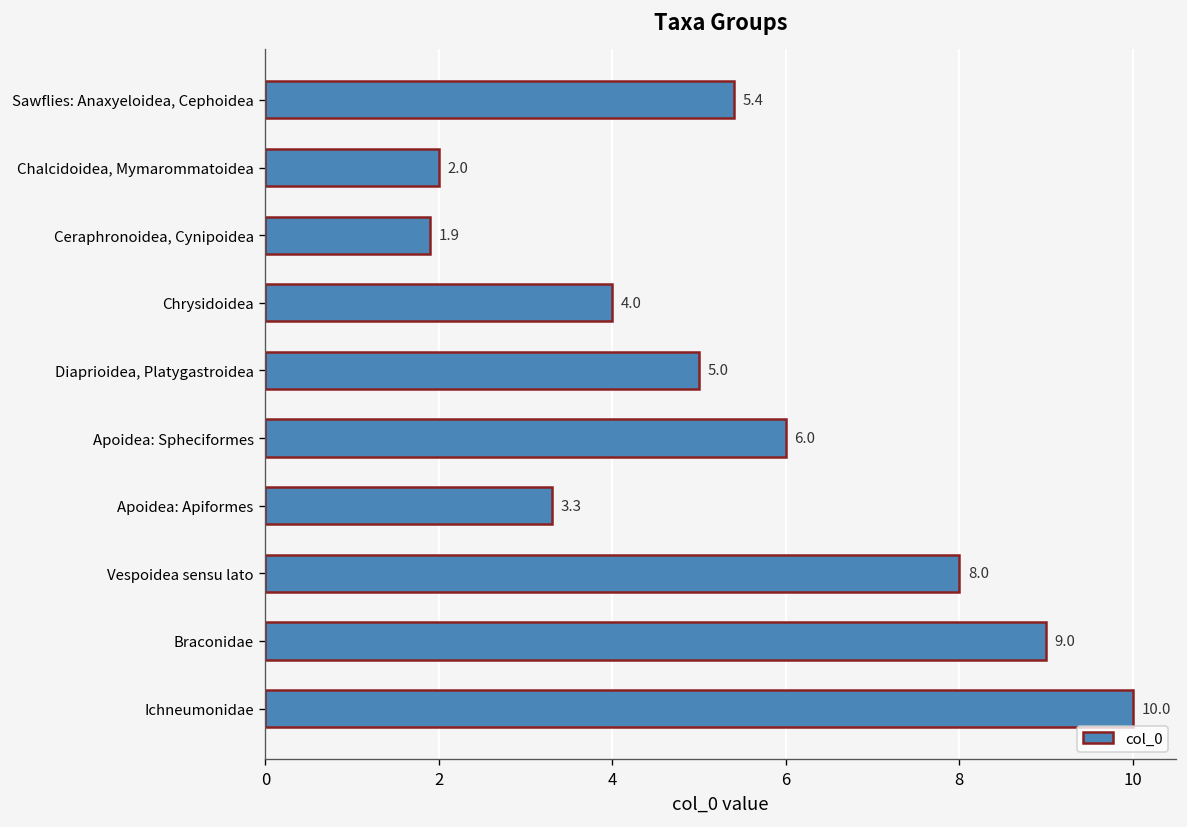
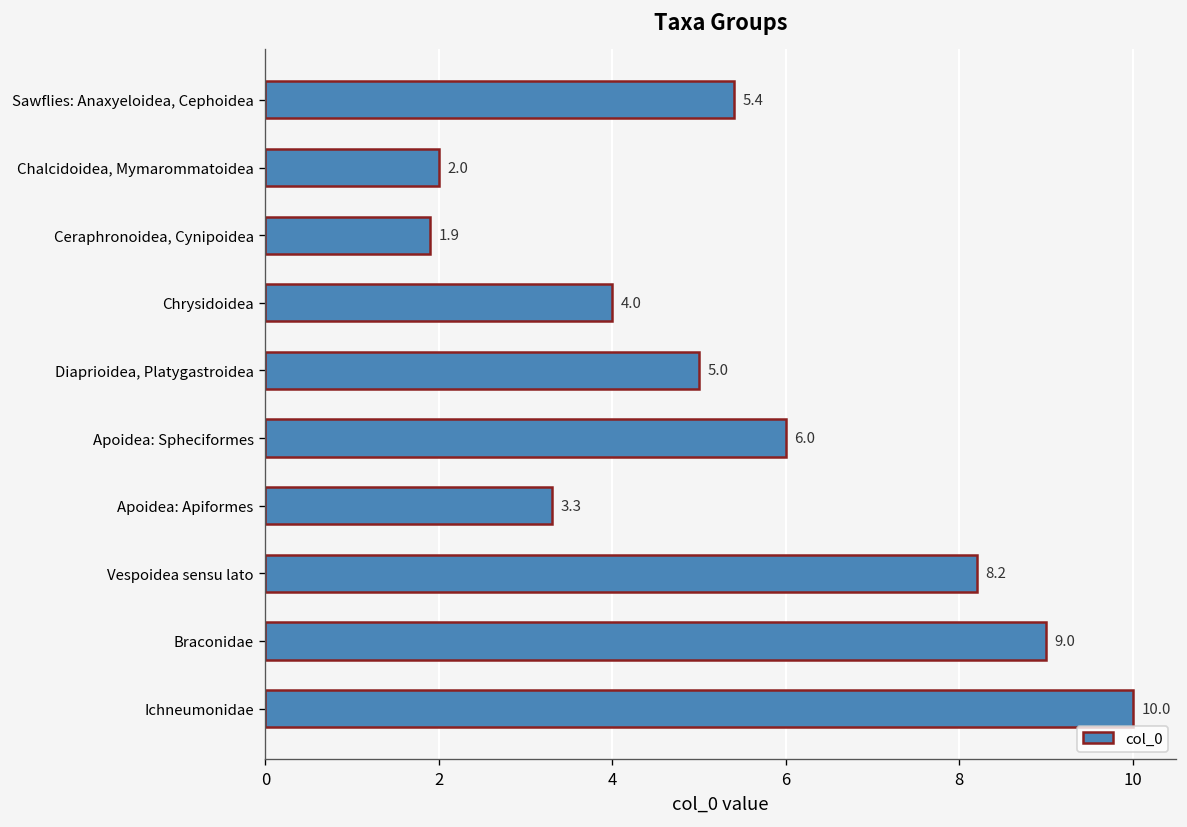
Vespoidea sensu lato: 8.0 -> 8.2
